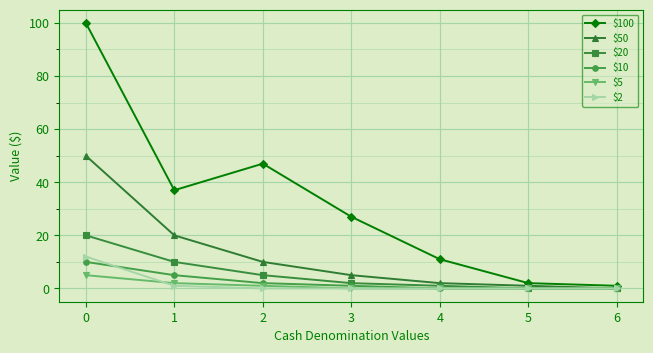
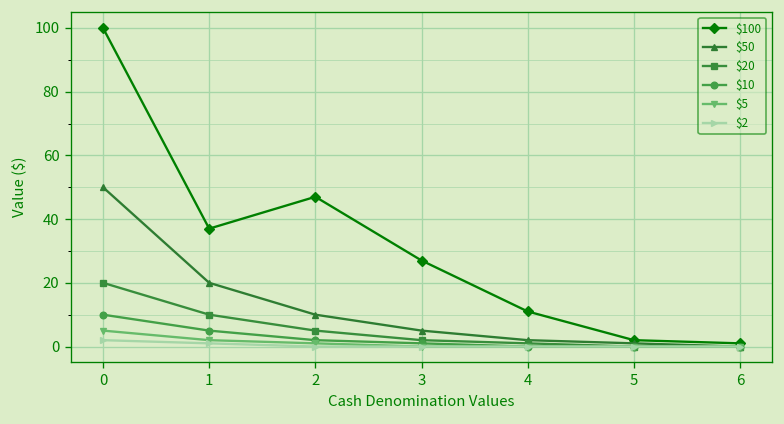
$2, 0: 12 -> 2
